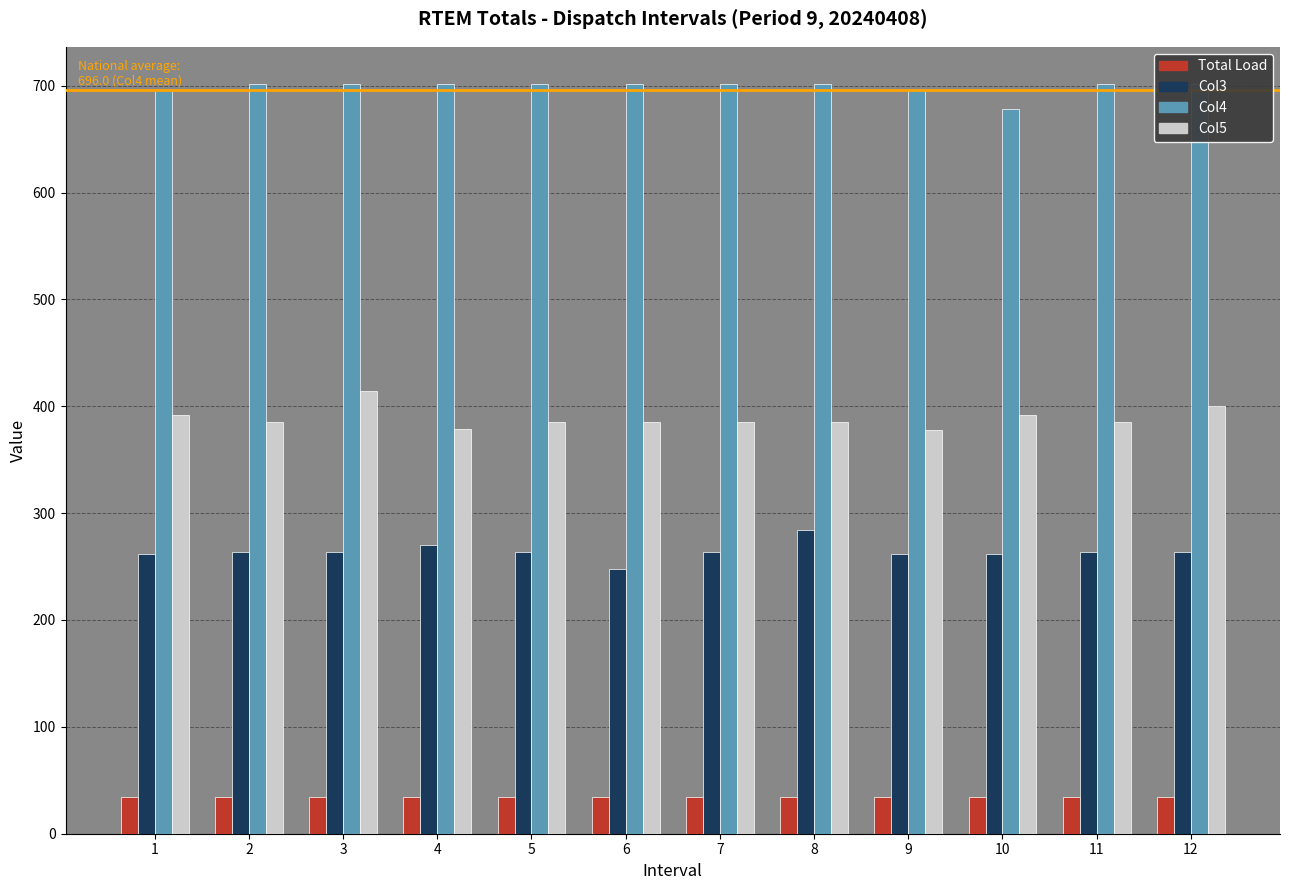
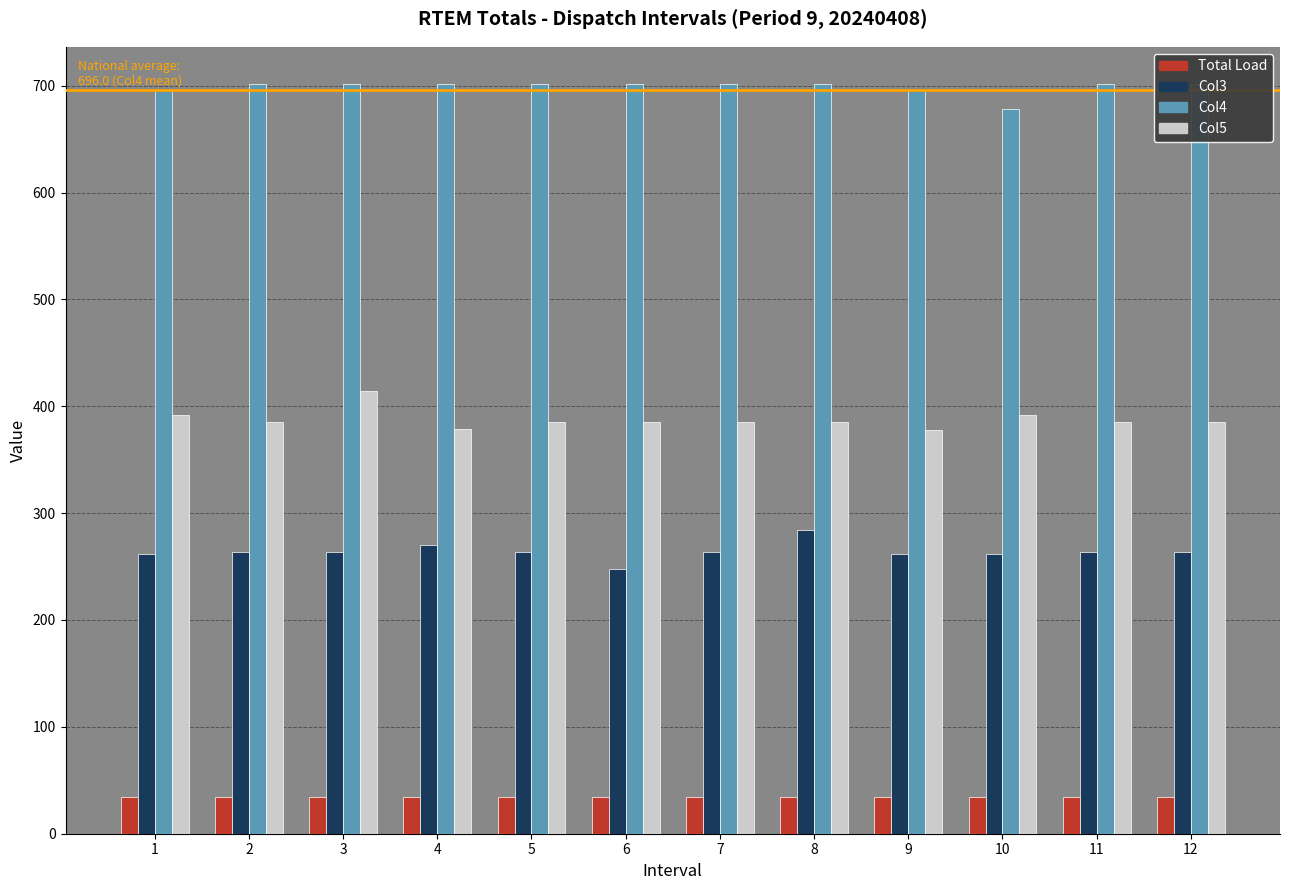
Col5, 12: 400 -> 385
